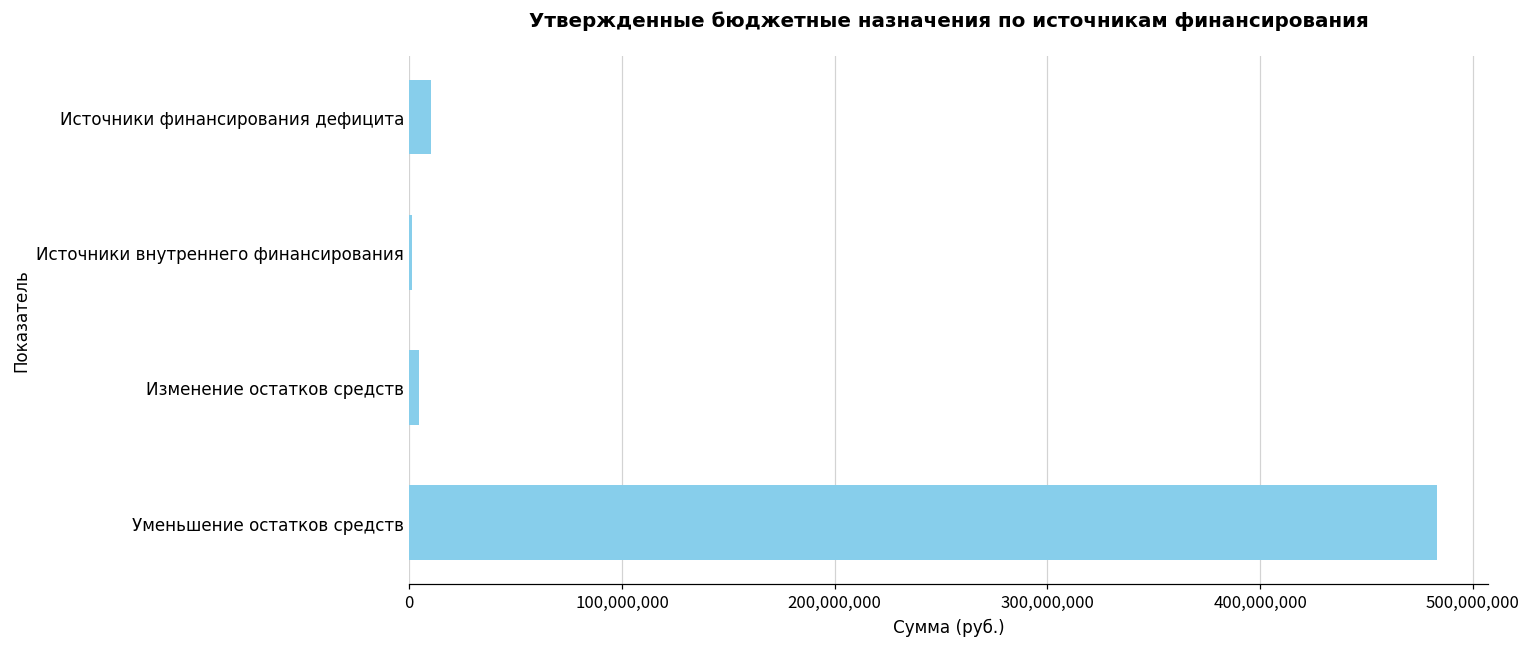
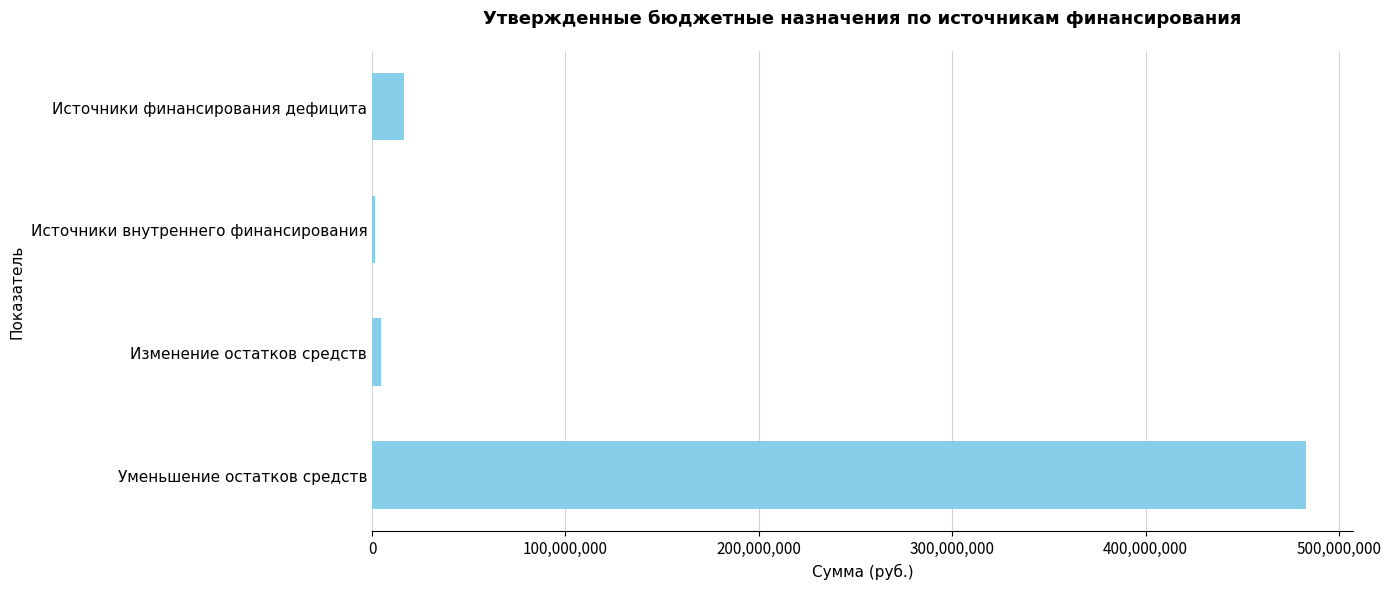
Источники финансирования дефицита: 10,000,000 -> 16,000,000
